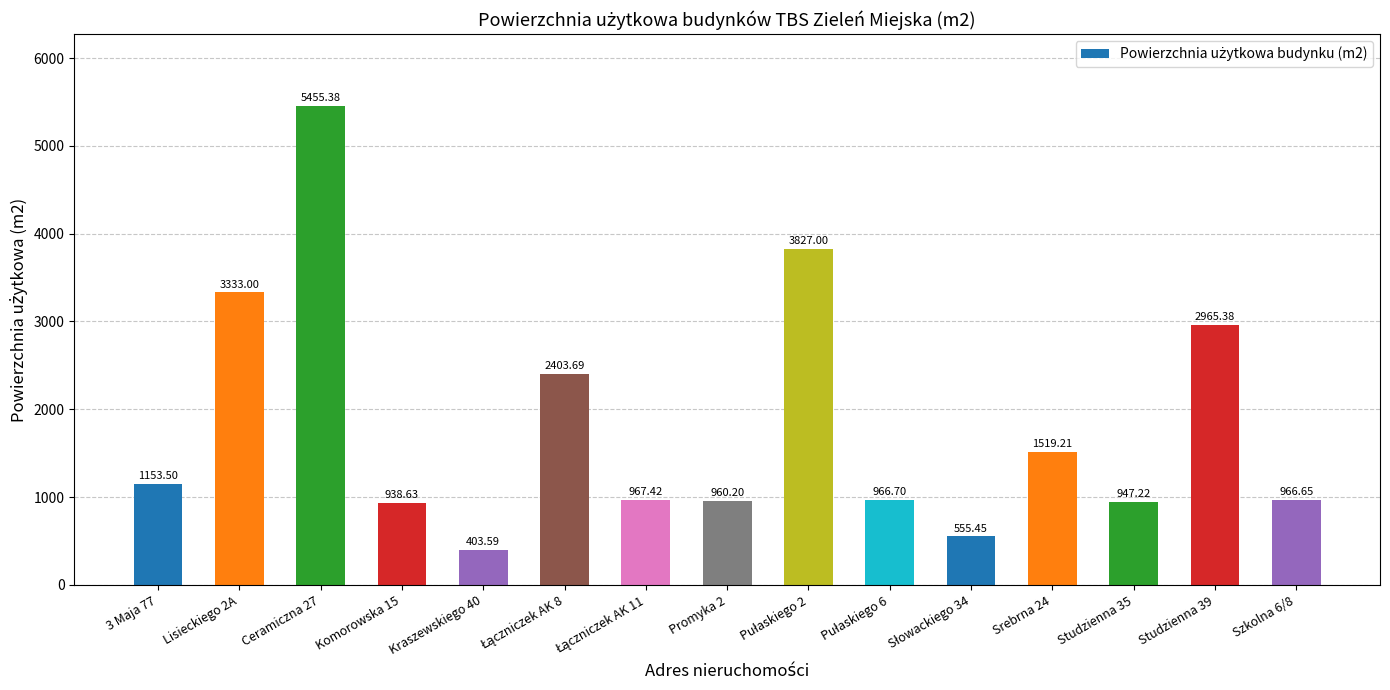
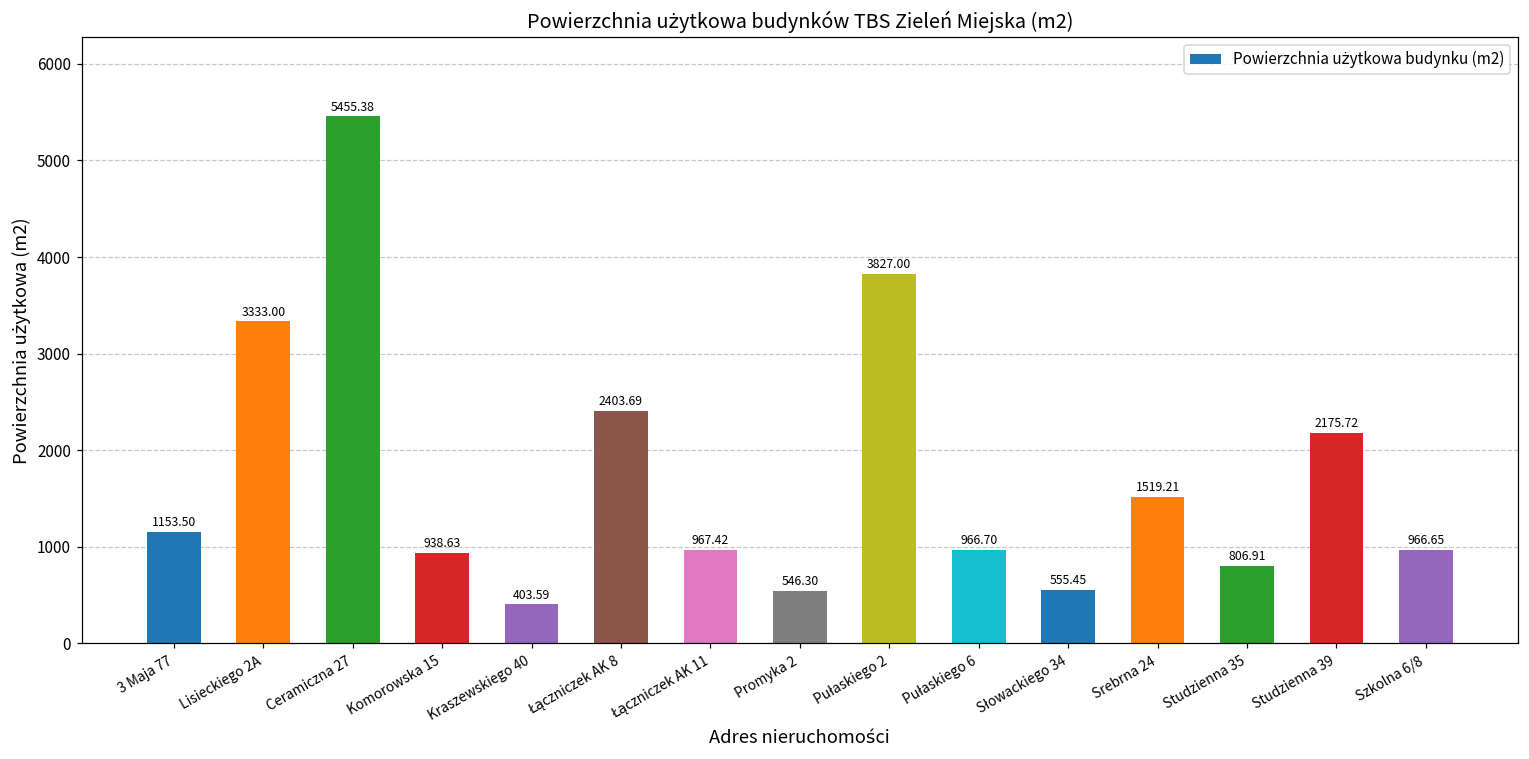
Promyka 2: 960.20 -> 546.30
Studzienna 35: 947.22 -> 806.91
Studzienna 39: 2965.38 -> 2175.72
